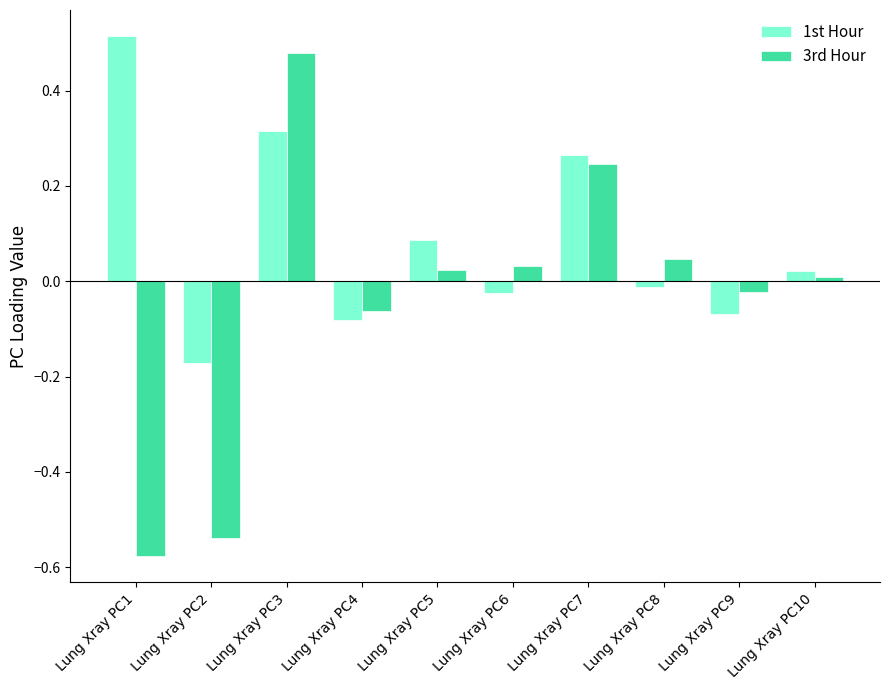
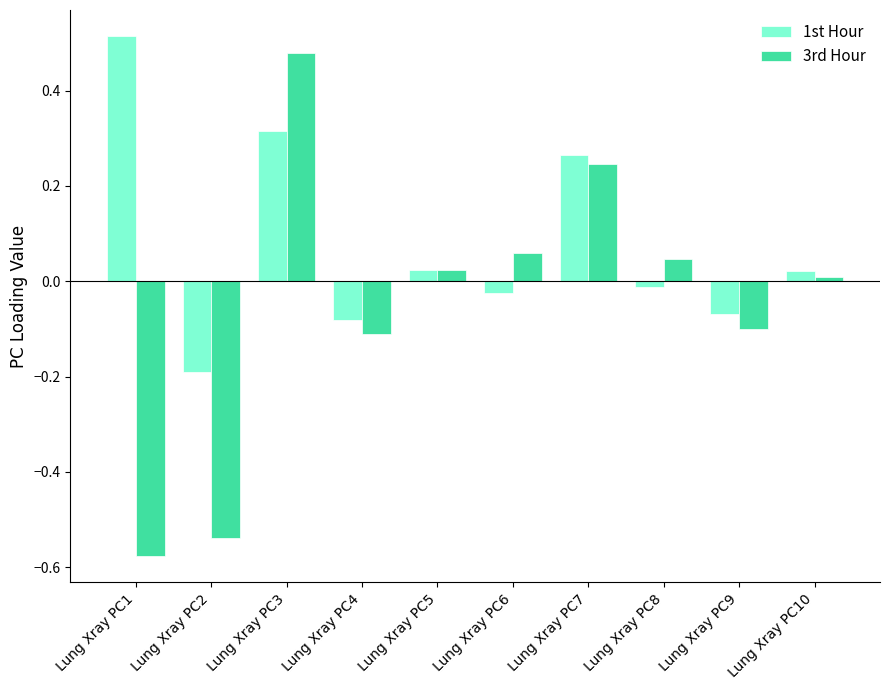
1st Hour, Lung Xray PC2: -0.17 -> -0.19
3rd Hour, Lung Xray PC4: -0.06 -> -0.11
1st Hour, Lung Xray PC5: 0.09 -> 0.02
3rd Hour, Lung Xray PC6: 0.03 -> 0.06
3rd Hour, Lung Xray PC9: -0.02 -> -0.10
